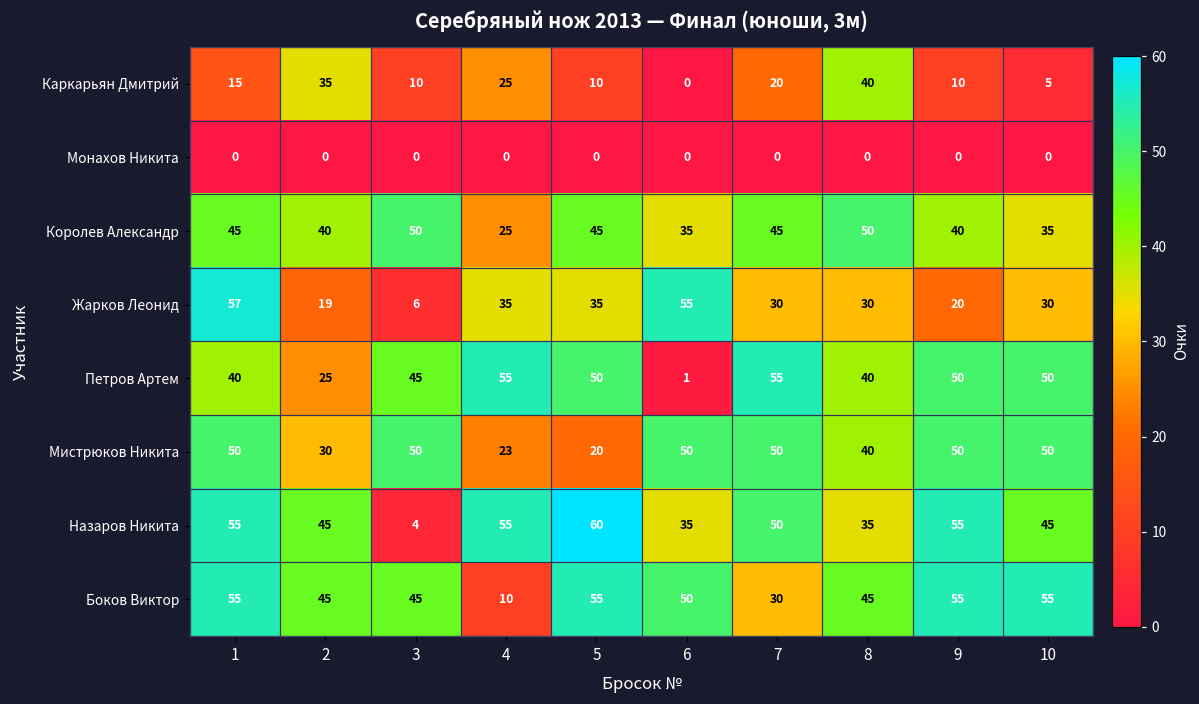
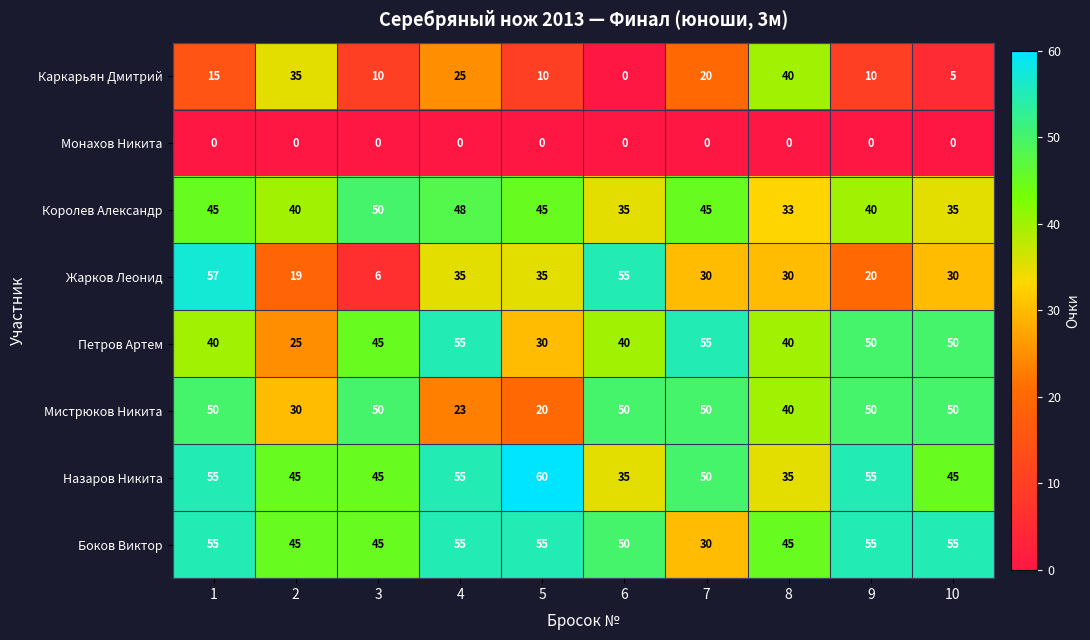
Королев Александр, 4: 25 -> 48
Королев Александр, 8: 50 -> 33
Петров Артем, 5: 50 -> 30
Петров Артем, 6: 1 -> 40
Назаров Никита, 3: 4 -> 45
Боков Виктор, 4: 10 -> 55
